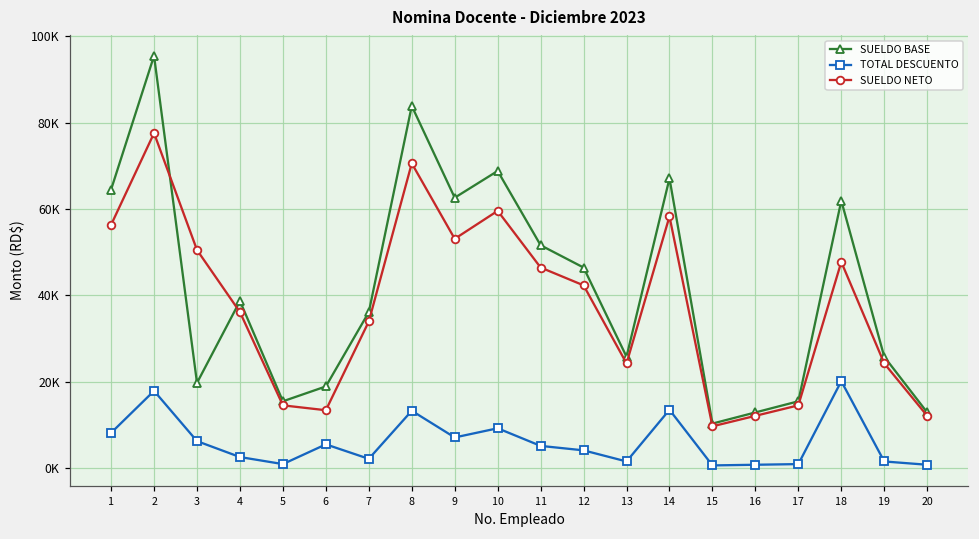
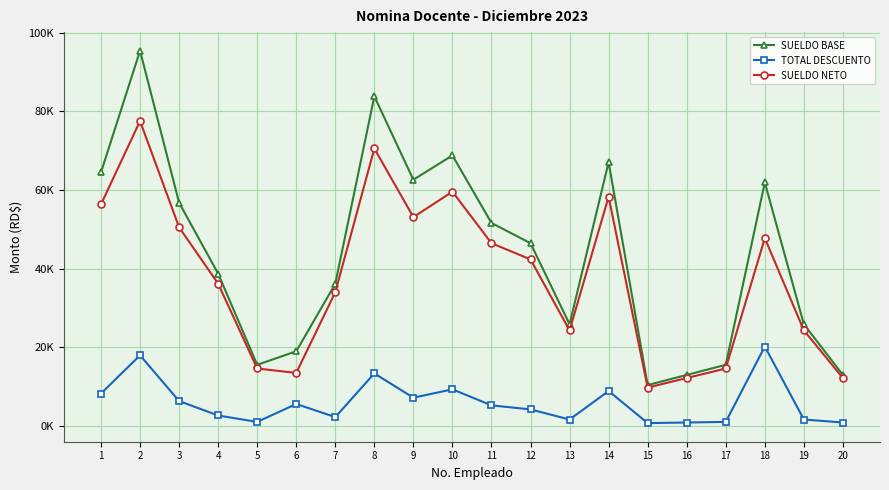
SUELDO BASE, 3: 20000 -> 57000
TOTAL DESCUENTO, 14: 14000 -> 9000
